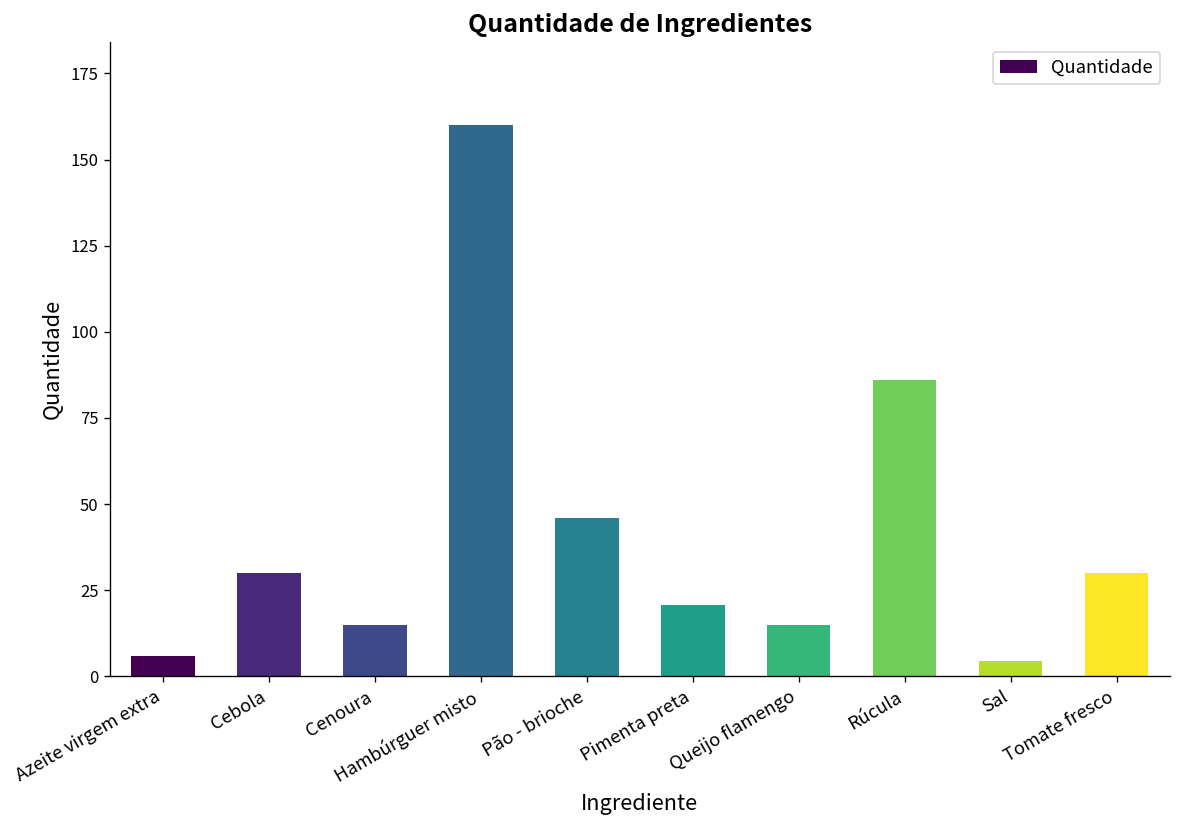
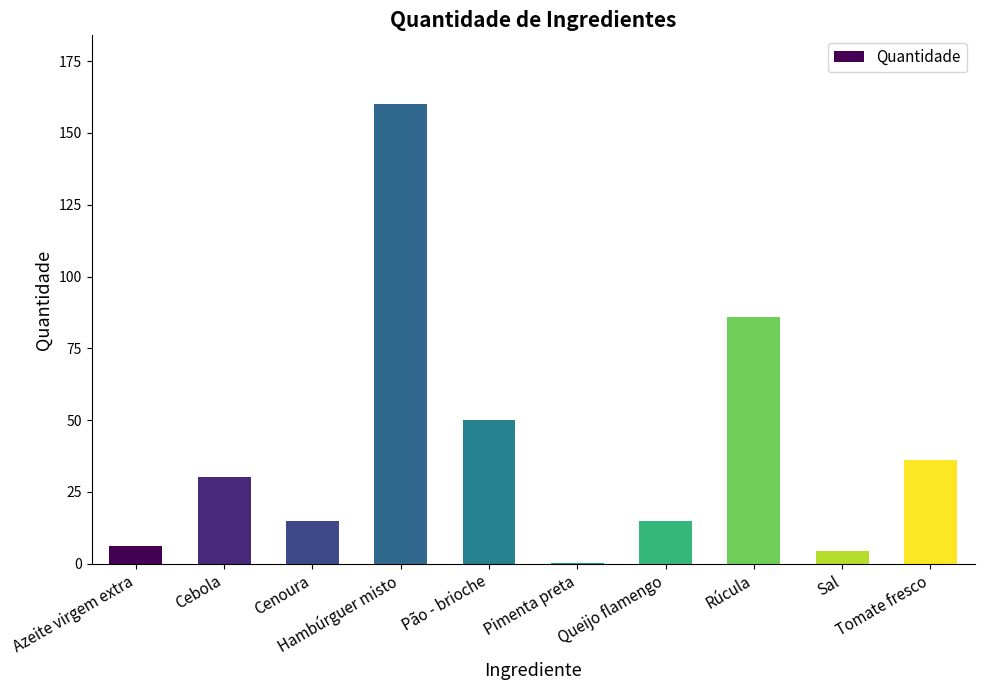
Pão - brioche: 46 -> 50
Pimenta preta: 21 -> 0
Tomate fresco: 30 -> 36
